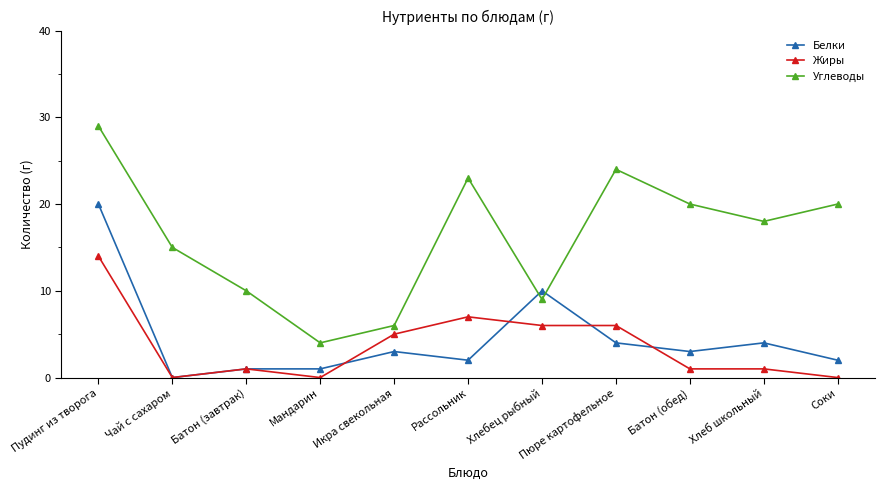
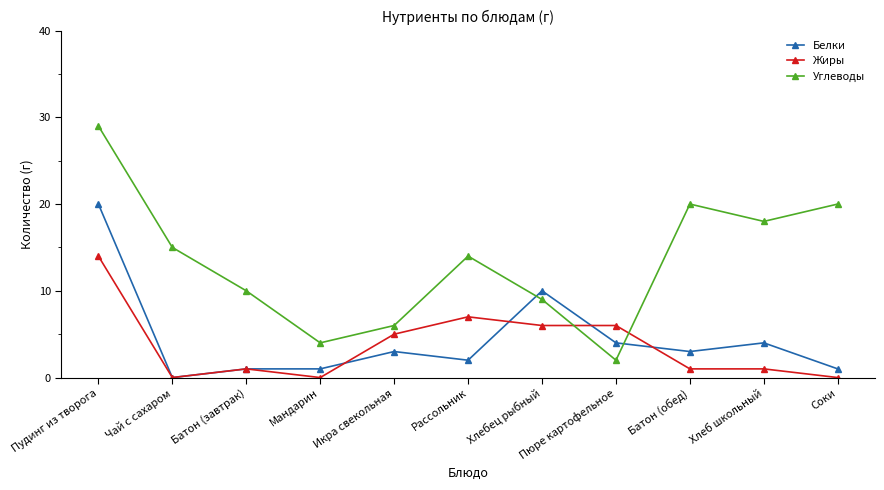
Углеводы, Рассольник: 23 -> 14
Углеводы, Пюре картофельное: 24 -> 2
Белки, Соки: 2 -> 1
